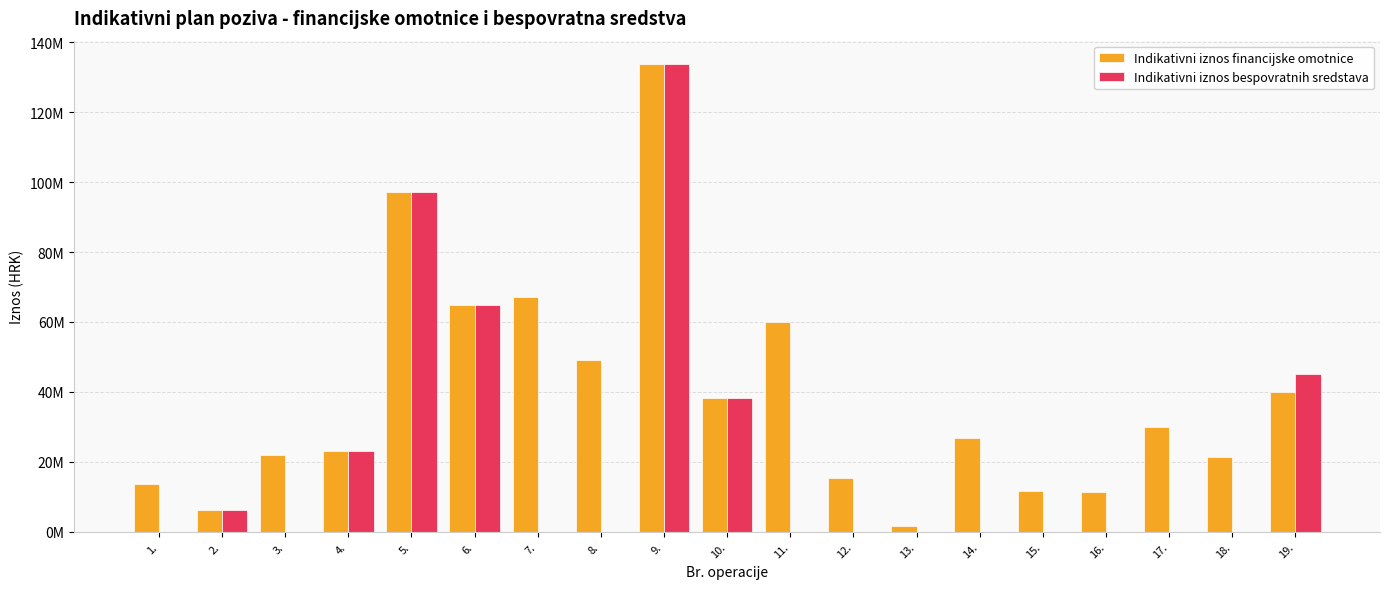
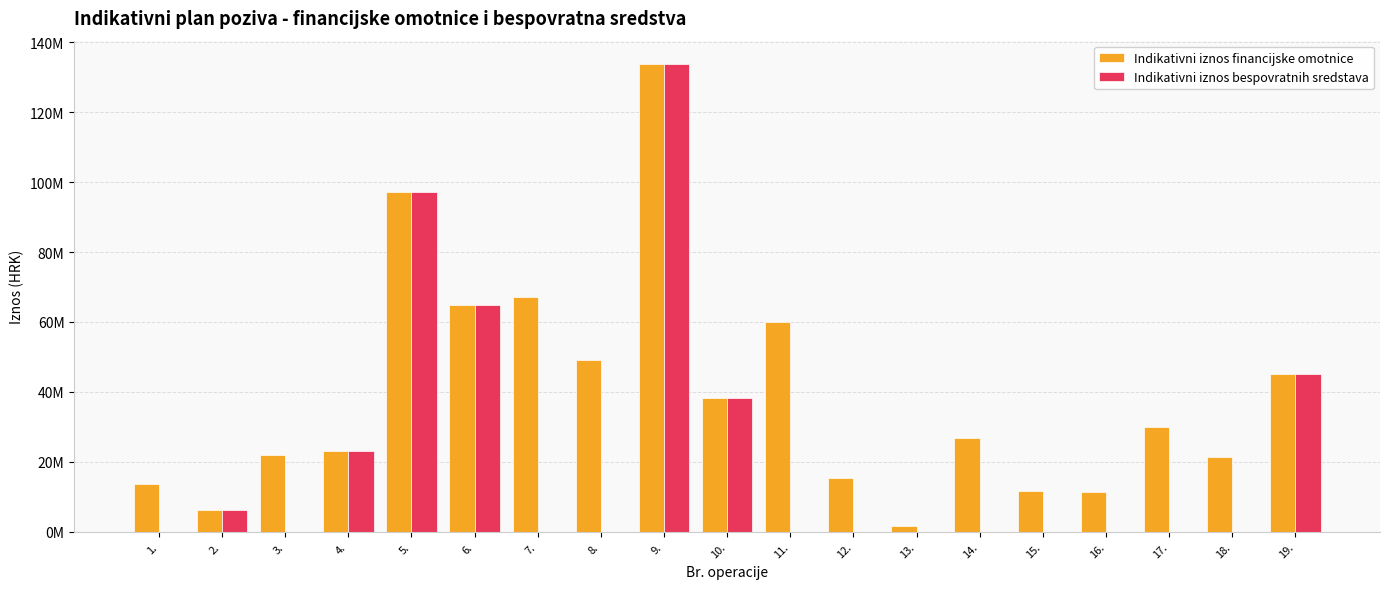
Indikativni iznos financijske omotnice, 19.: 40000000 -> 45000000
